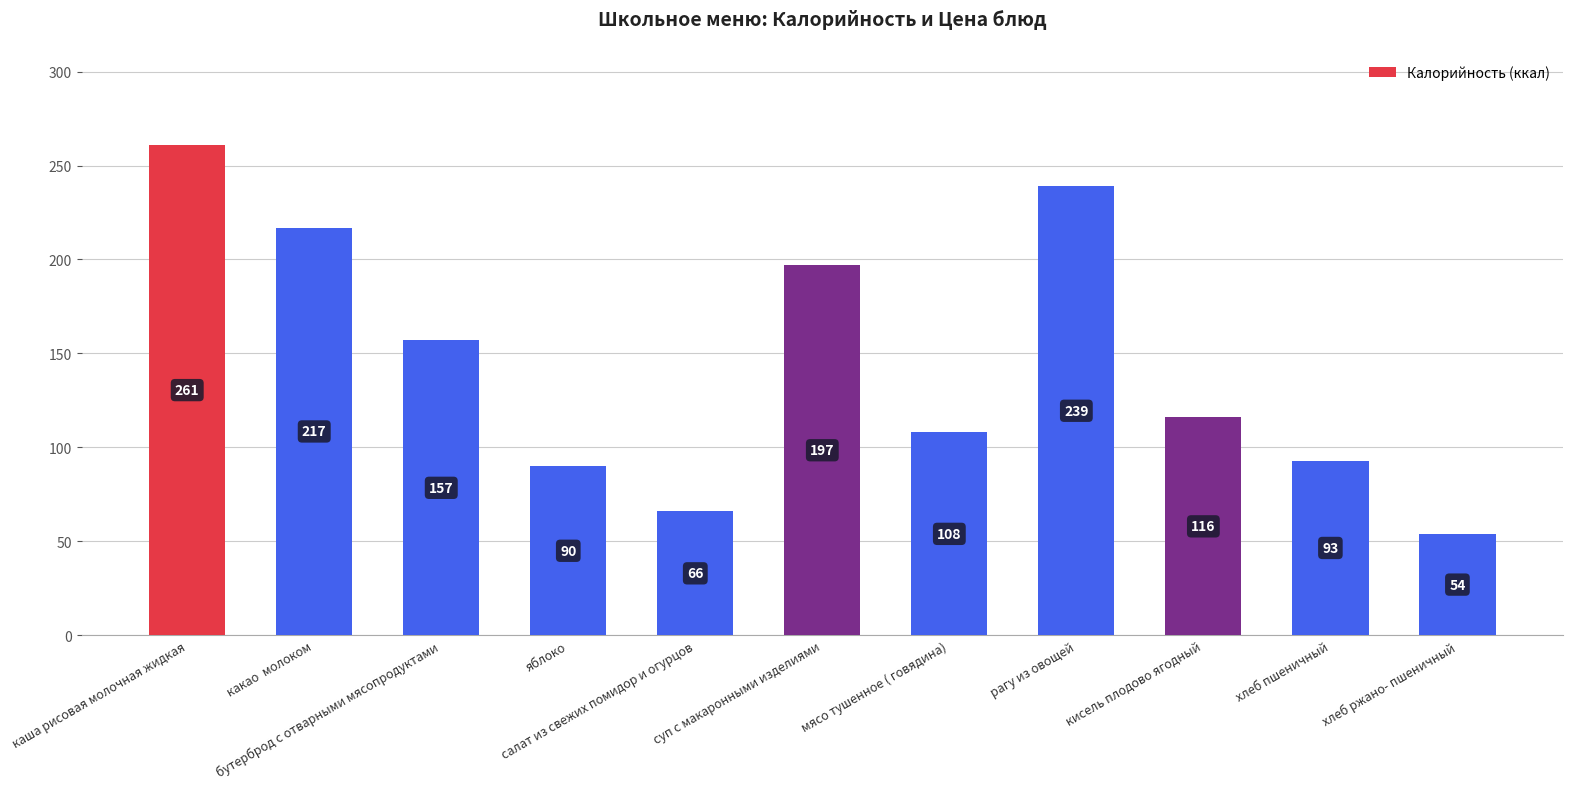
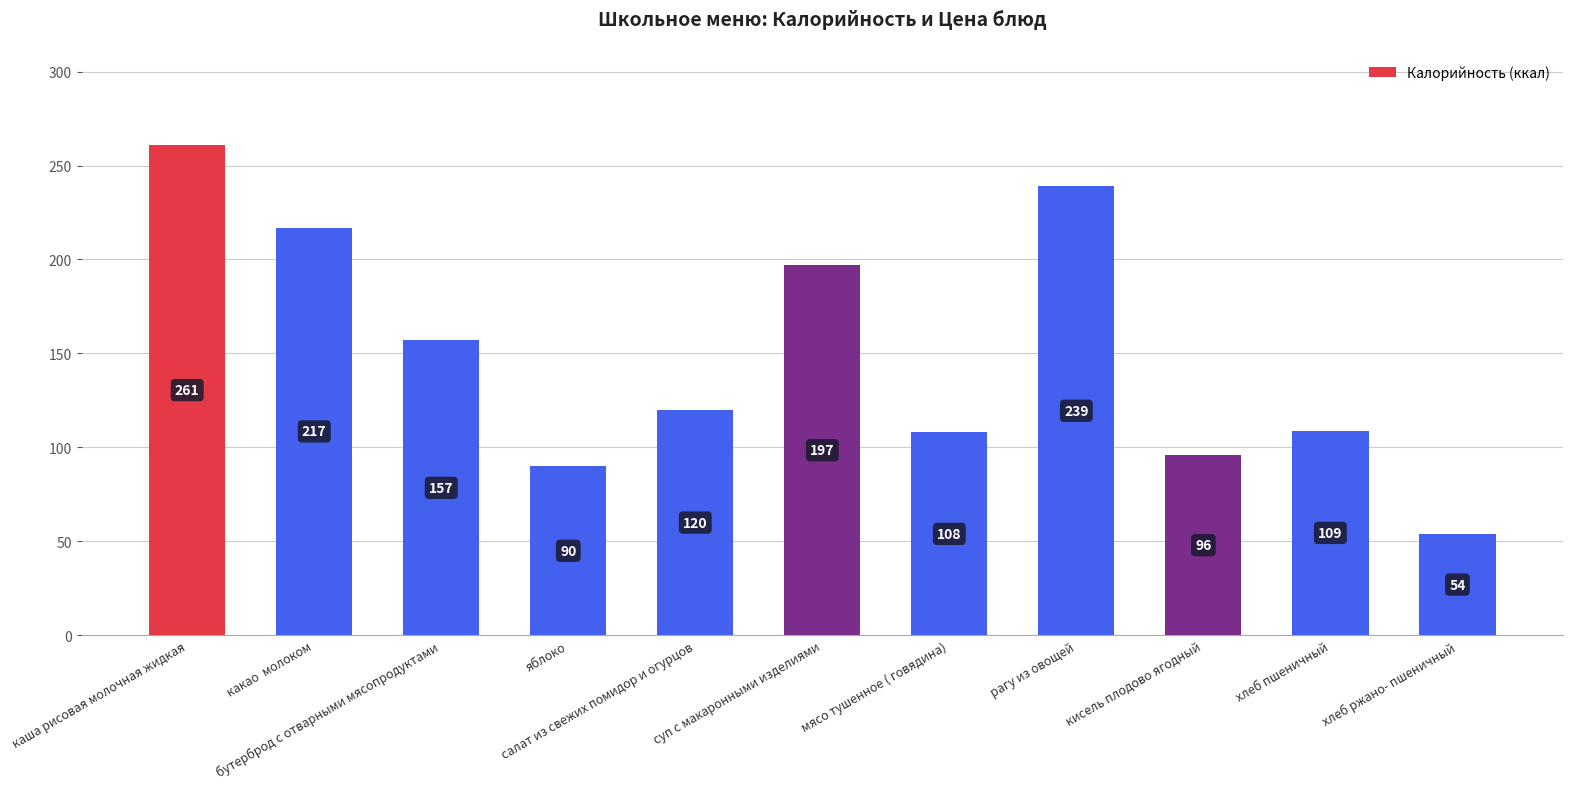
салат из свежих помидор и огурцов: 66 -> 120
кисель плодово ягодный: 116 -> 96
хлеб пшеничный: 93 -> 109
